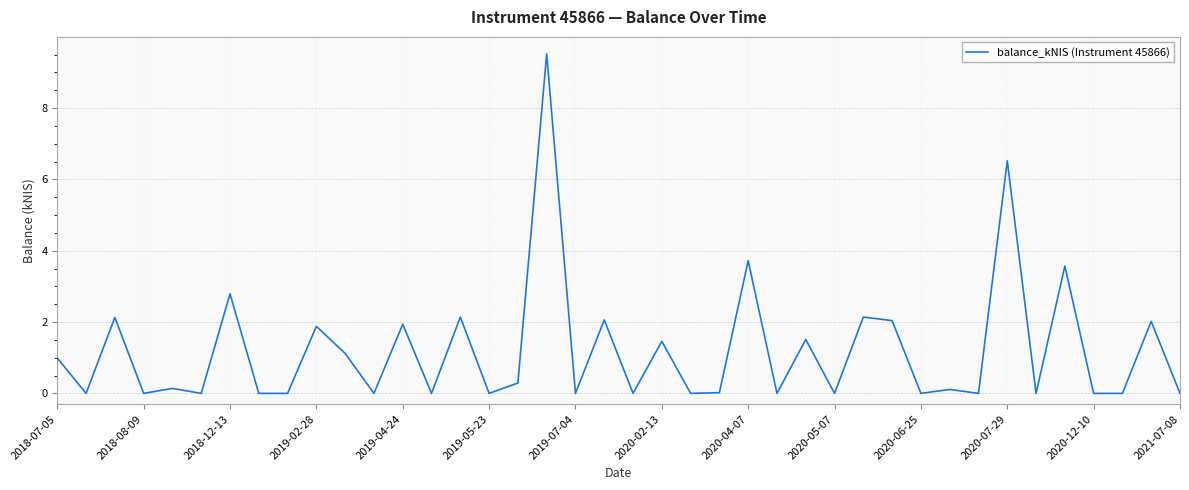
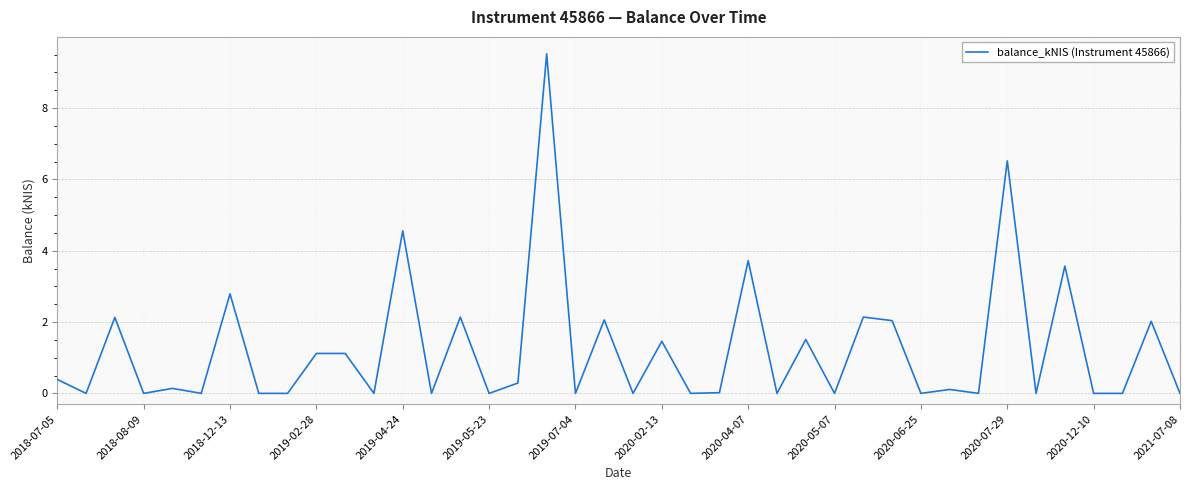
2018-07-05: 1.0 -> 0.4
2019-02-28: 1.9 -> 1.1
2019-04-24: 1.9 -> 4.6
